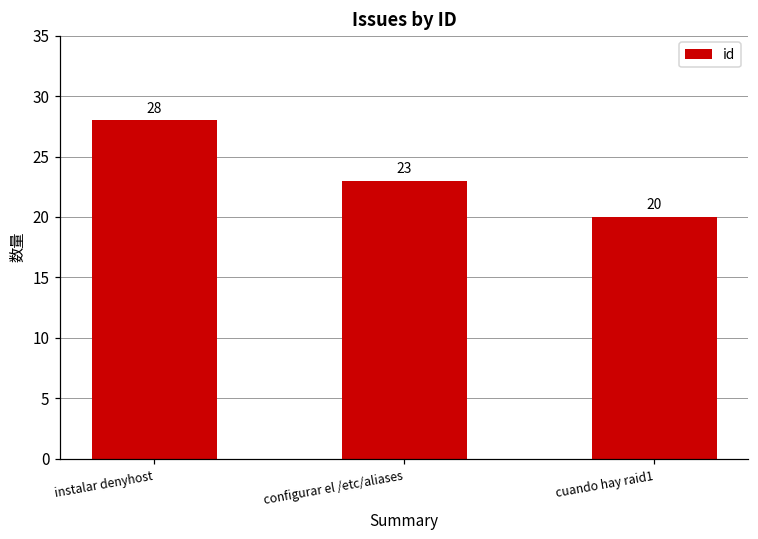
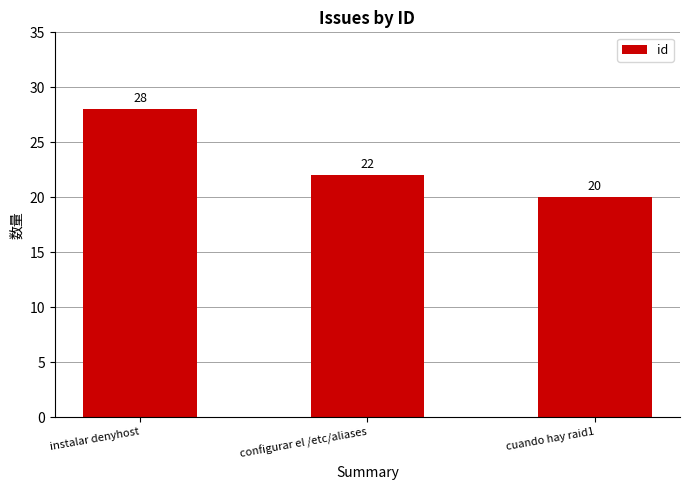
configurar el /etc/aliases: 23 -> 22
